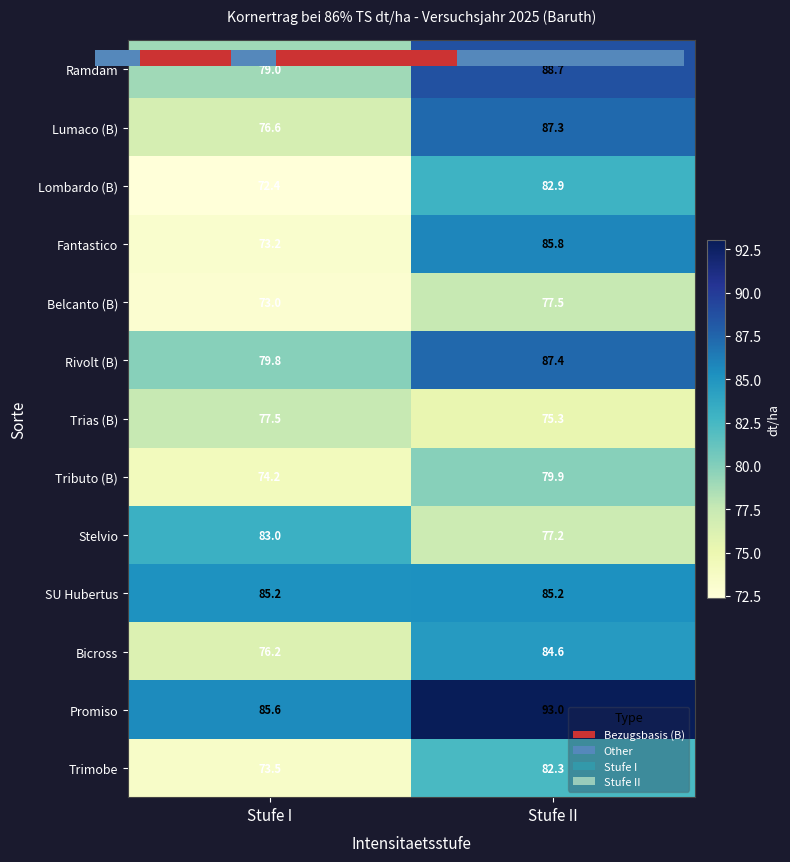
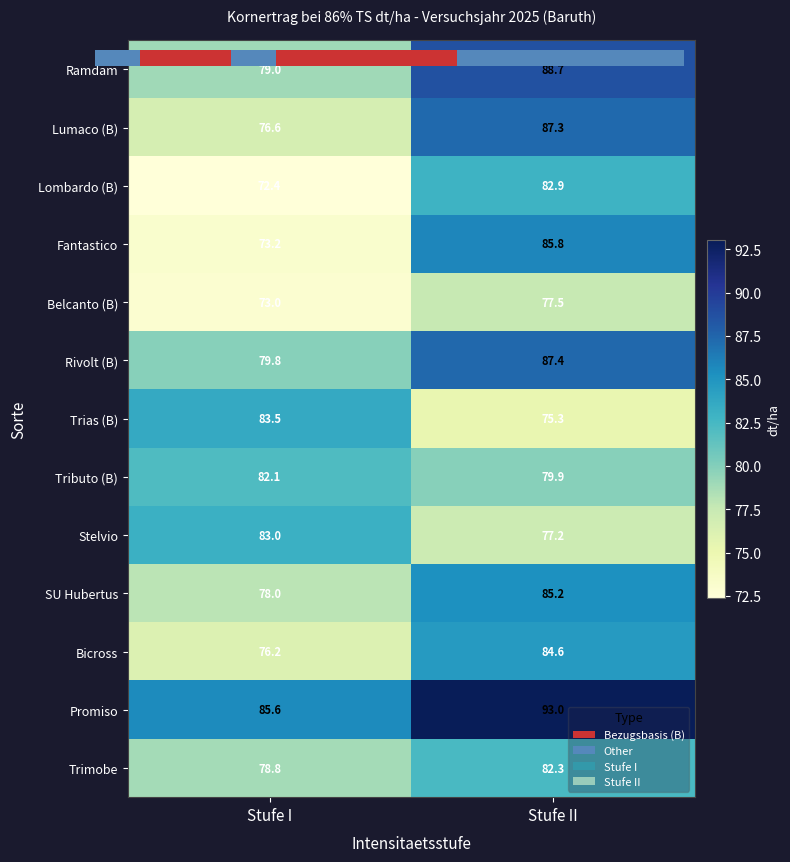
Kornertrag bei 86% TS dt/ha - Versuchsjahr 2025 (Baruth), Trias (B), Stufe I: 77.5 -> 83.5
Kornertrag bei 86% TS dt/ha - Versuchsjahr 2025 (Baruth), Tributo (B), Stufe I: 74.2 -> 82.1
Kornertrag bei 86% TS dt/ha - Versuchsjahr 2025 (Baruth), SU Hubertus, Stufe I: 85.2 -> 78.0
Kornertrag bei 86% TS dt/ha - Versuchsjahr 2025 (Baruth), Trimobe, Stufe I: 73.5 -> 78.8
